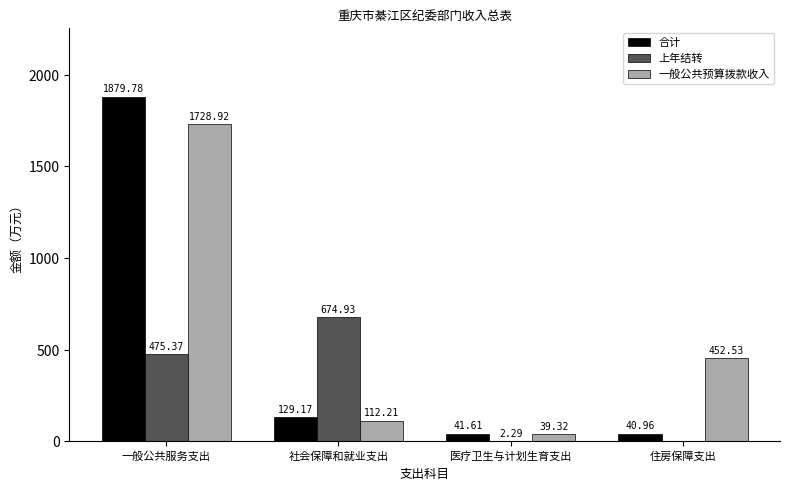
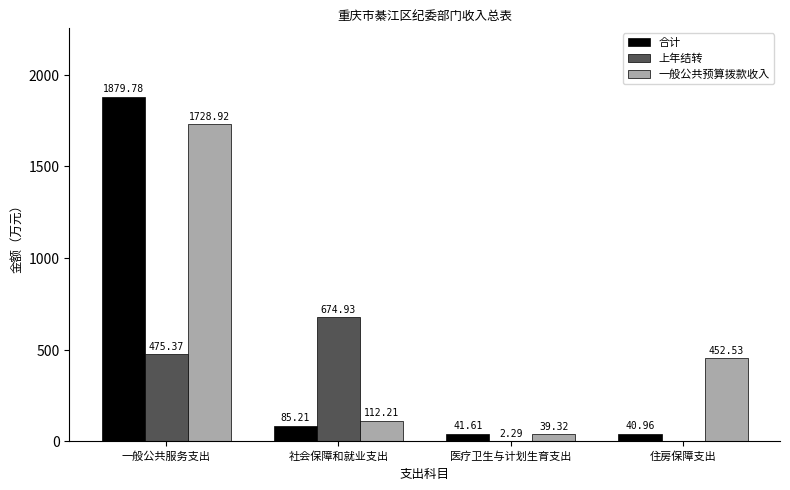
合计, 社会保障和就业支出: 129.17 -> 85.21
